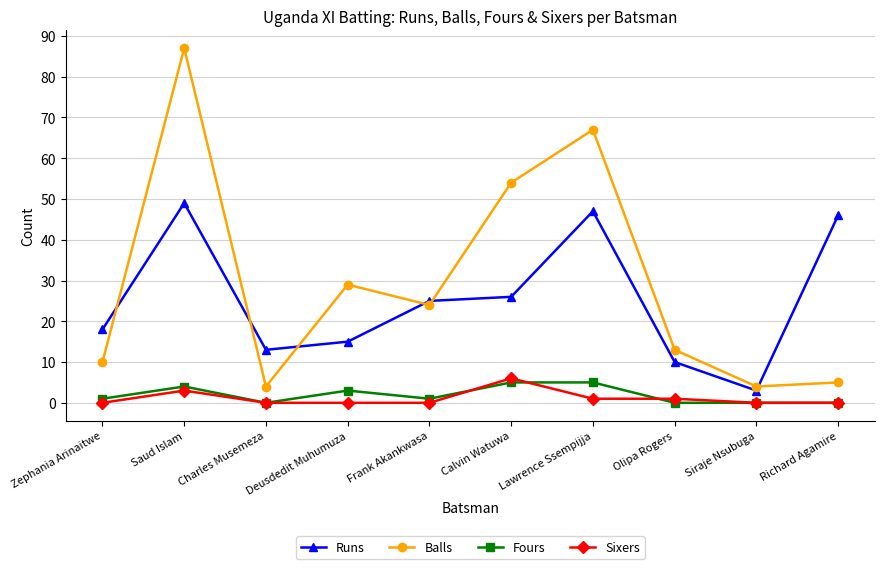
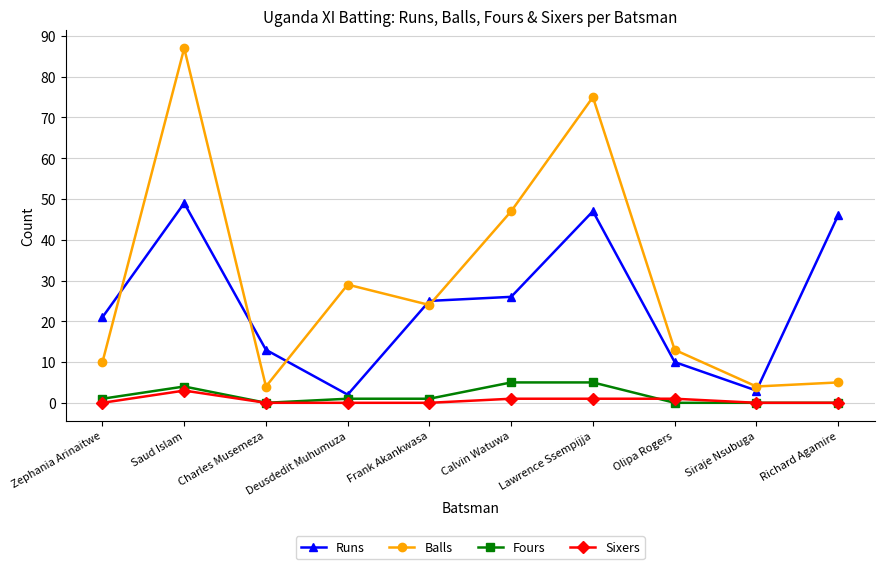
Runs, Zephania Arinaitwe: 18 -> 21
Runs, Deusdedit Muhumuza: 15 -> 2
Fours, Deusdedit Muhumuza: 3 -> 1
Balls, Calvin Watuwa: 54 -> 47
Sixers, Calvin Watuwa: 6 -> 1
Balls, Lawrence Ssempijja: 67 -> 75
